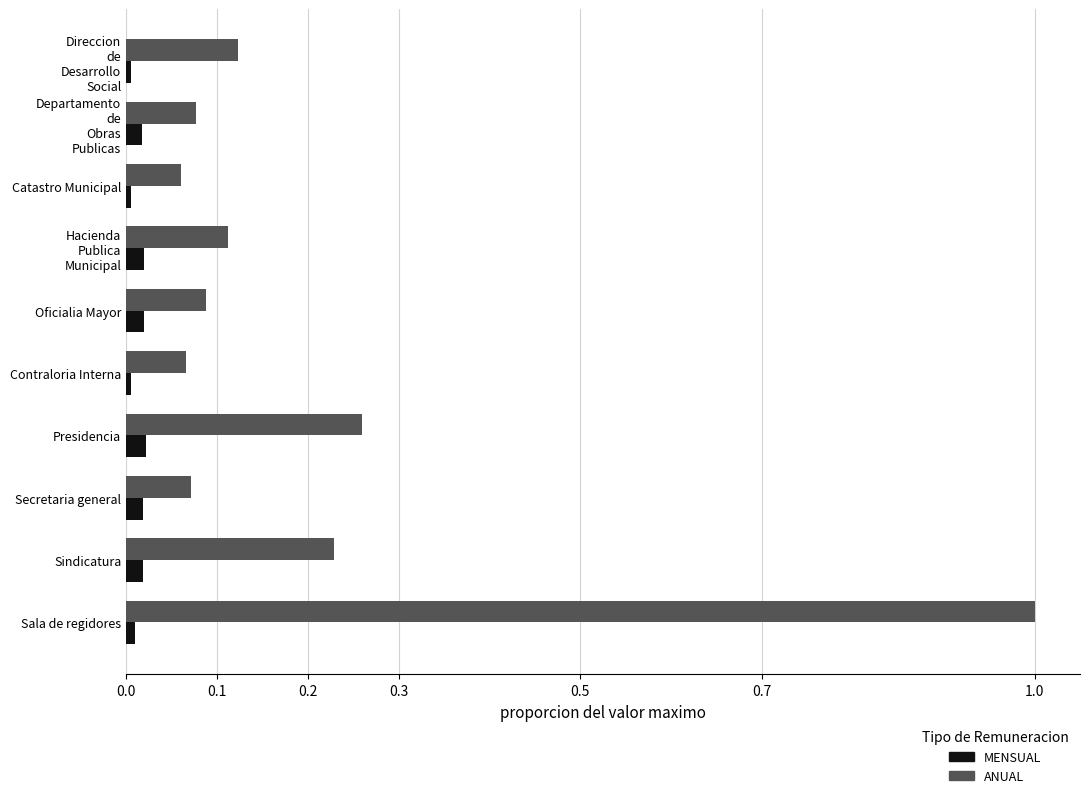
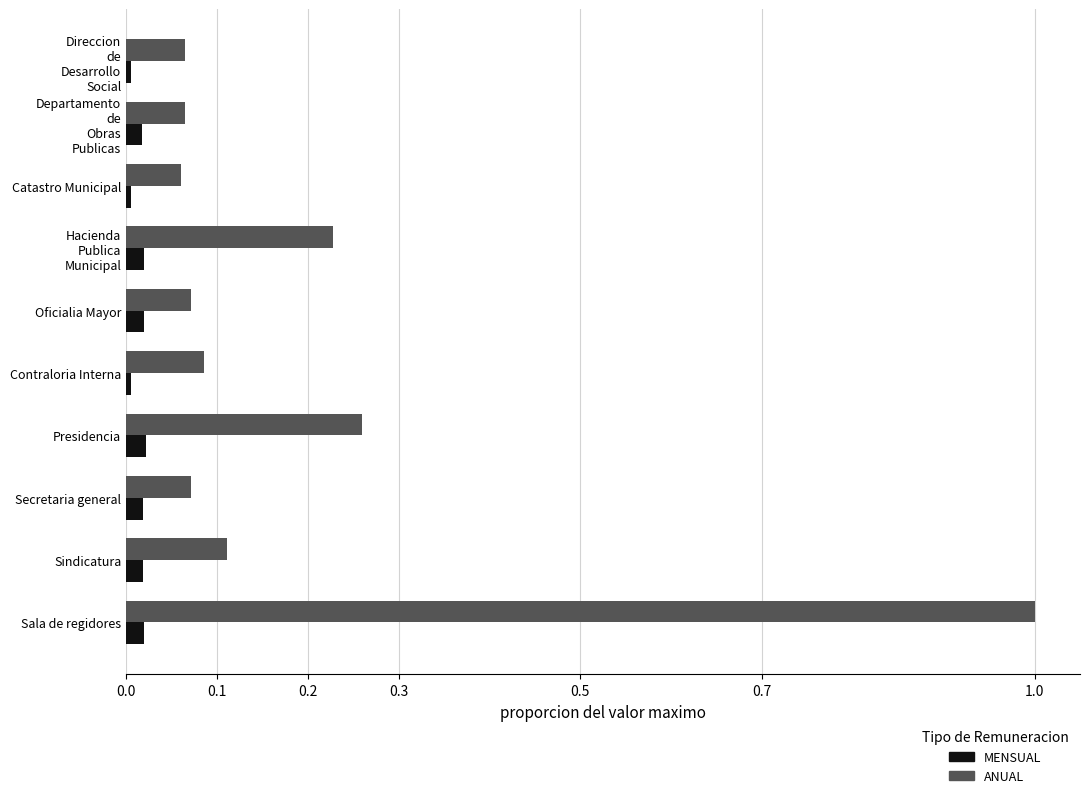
ANUAL, Direccion de Desarrollo Social: 0.12 -> 0.06
ANUAL, Departamento de Obras Publicas: 0.08 -> 0.07
ANUAL, Hacienda Publica Municipal: 0.11 -> 0.23
ANUAL, Oficialia Mayor: 0.09 -> 0.07
ANUAL, Contraloria Interna: 0.07 -> 0.09
ANUAL, Sindicatura: 0.23 -> 0.11
MENSUAL, Sala de regidores: 0.01 -> 0.02
